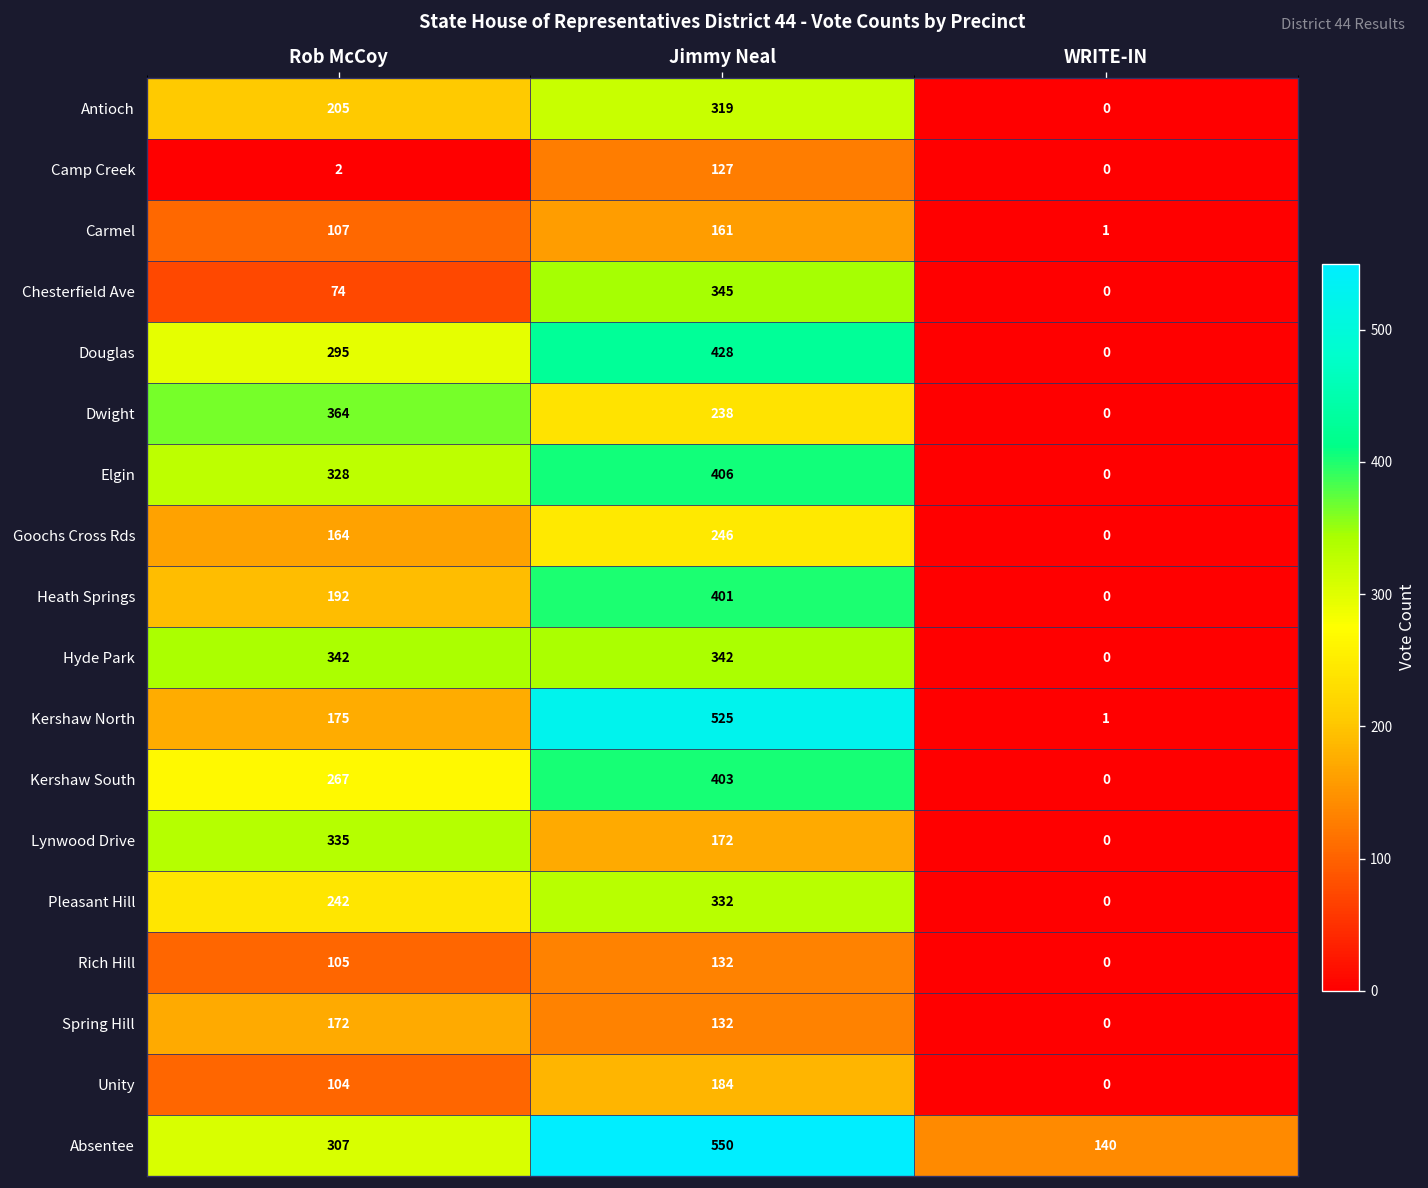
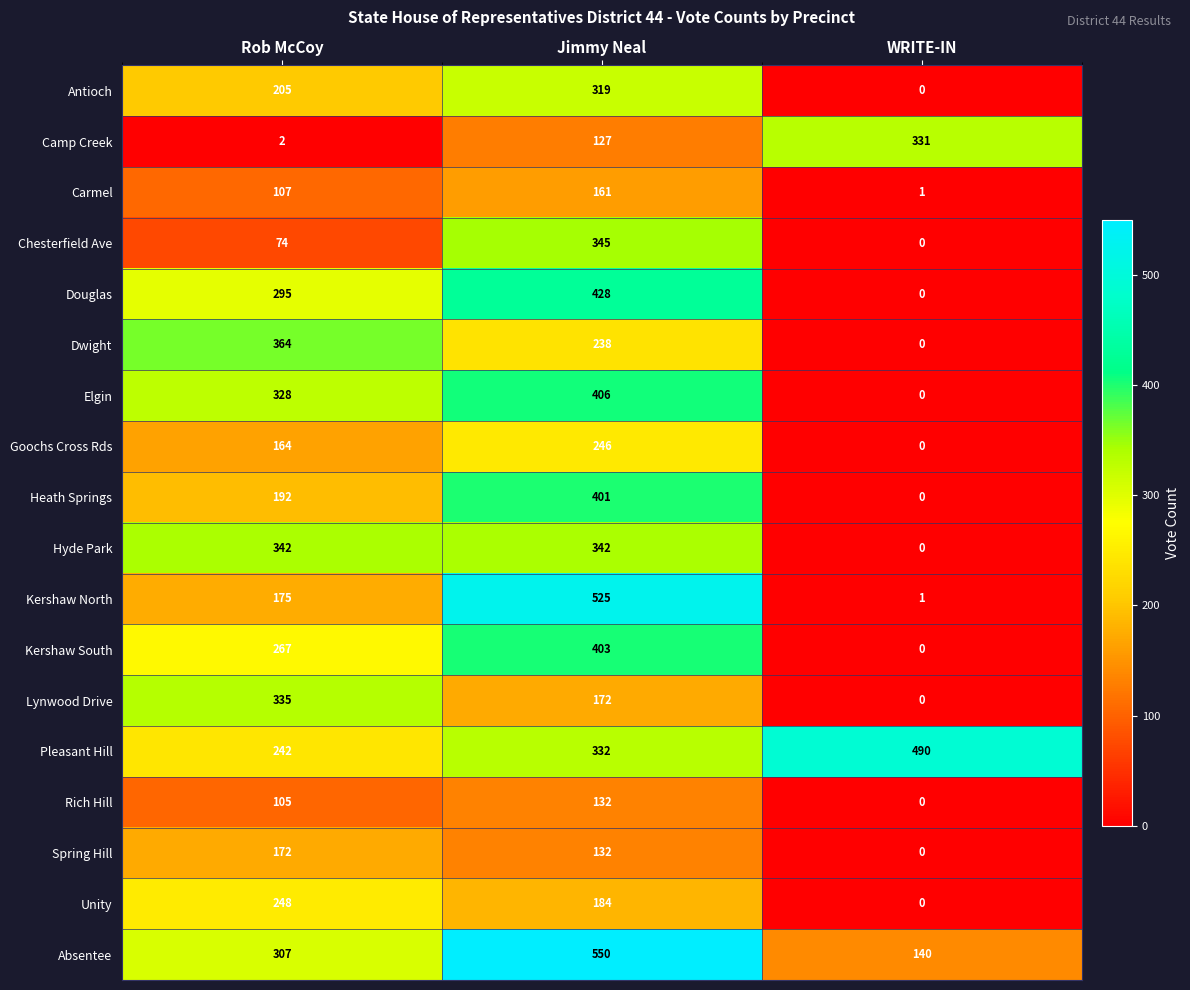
Camp Creek, WRITE-IN: 0 -> 331
Pleasant Hill, WRITE-IN: 0 -> 490
Unity, Rob McCoy: 104 -> 248
